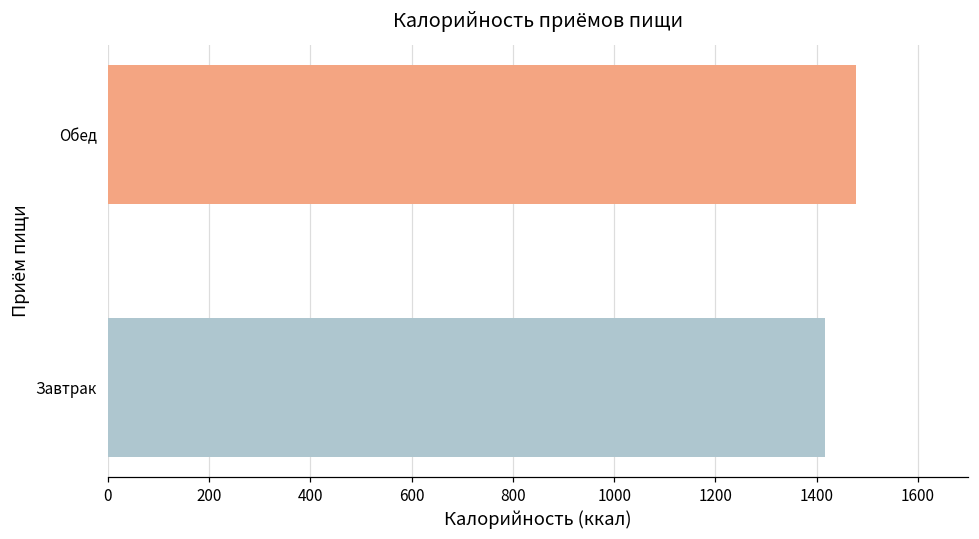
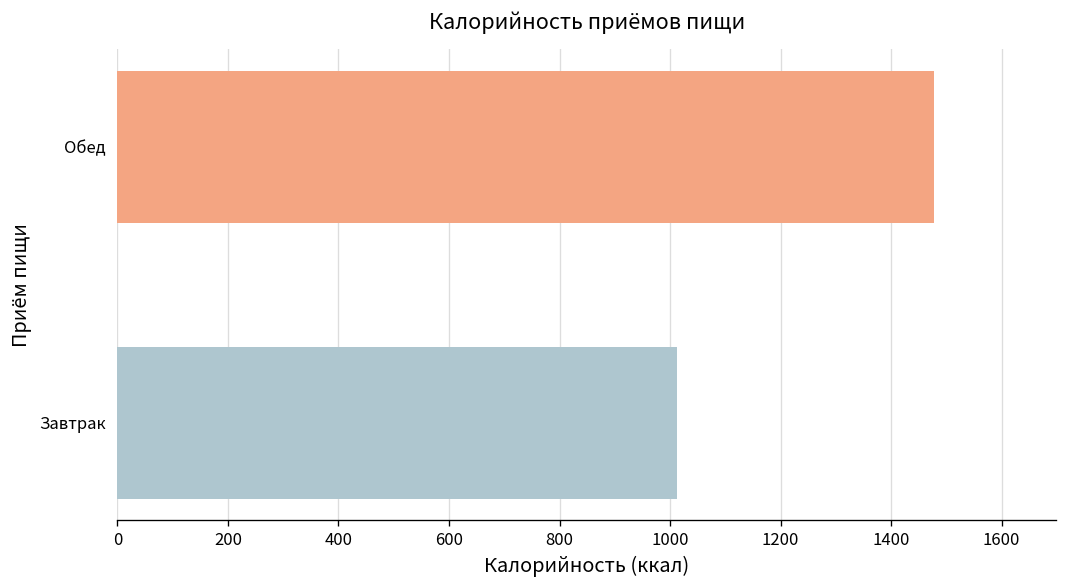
Завтрак: 1420 -> 1010
